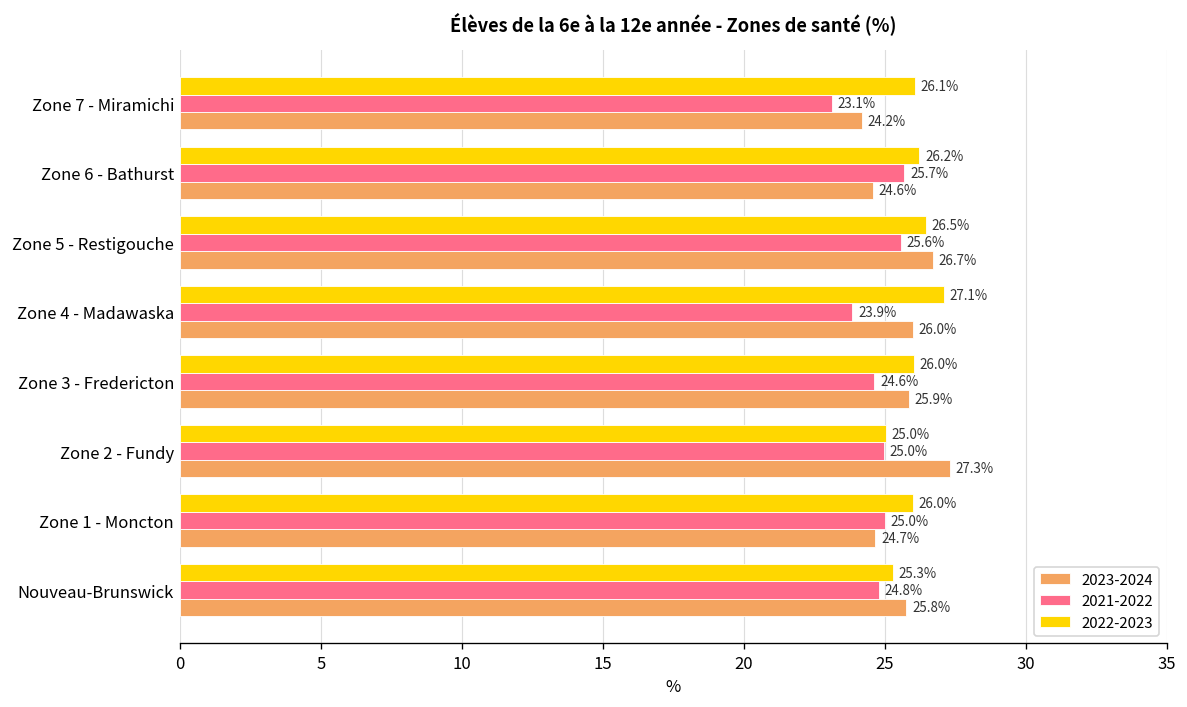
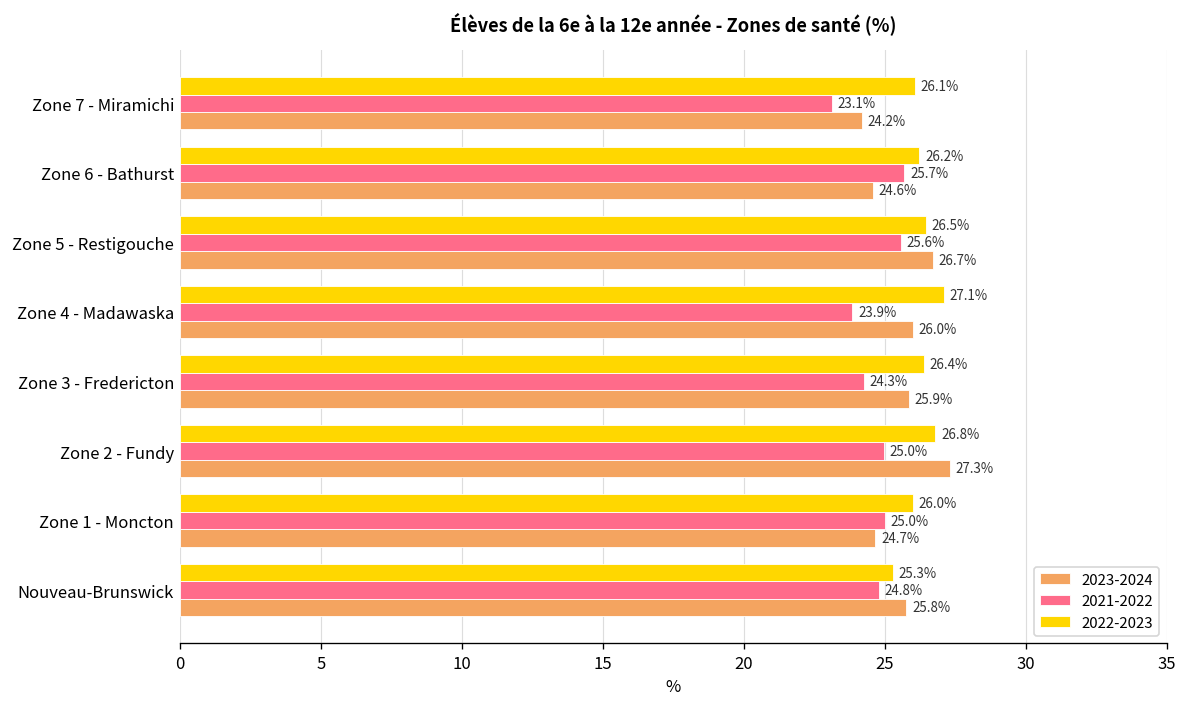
2022-2023, Zone 3 - Fredericton: 26.0% -> 26.4%
2021-2022, Zone 3 - Fredericton: 24.6% -> 24.3%
2022-2023, Zone 2 - Fundy: 25.0% -> 26.8%
